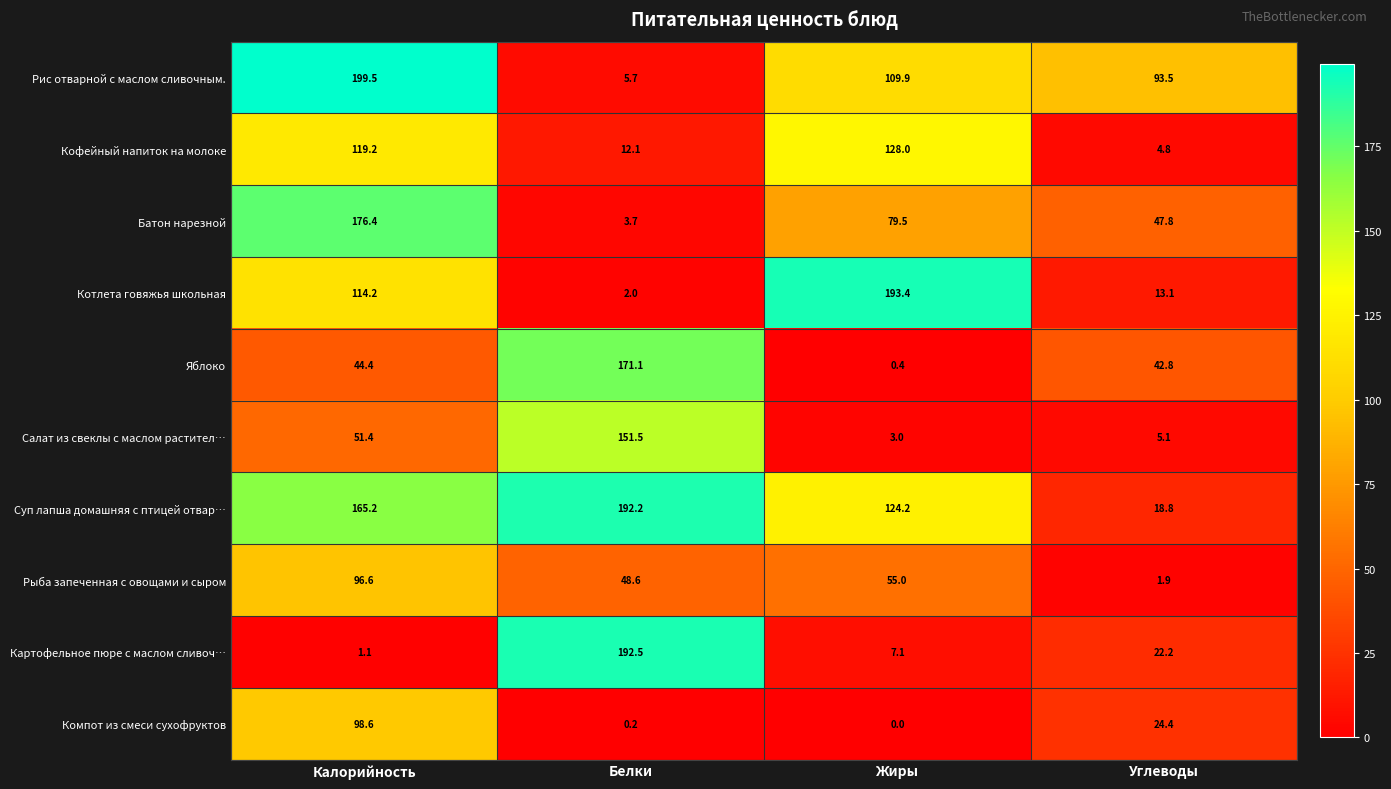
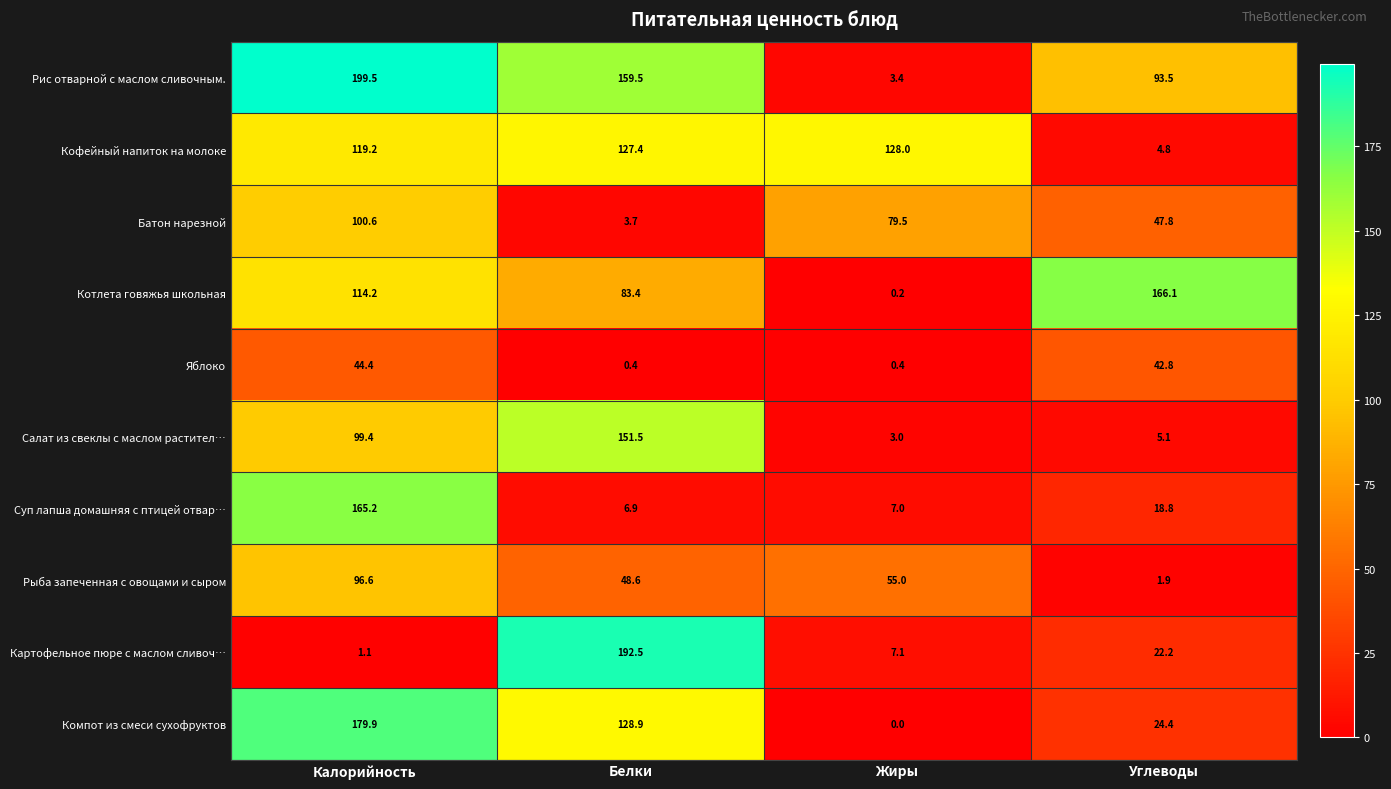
Рис отварной с маслом сливочным., Белки: 5.7 -> 159.5
Рис отварной с маслом сливочным., Жиры: 109.9 -> 3.4
Кофейный напиток на молоке, Белки: 12.1 -> 127.4
Батон нарезной, Калорийность: 176.4 -> 100.6
Котлета говяжья школьная, Белки: 2.0 -> 83.4
Котлета говяжья школьная, Жиры: 193.4 -> 0.2
Котлета говяжья школьная, Углеводы: 13.1 -> 166.1
Яблоко, Белки: 171.1 -> 0.4
Салат из свеклы с маслом растител…, Калорийность: 51.4 -> 99.4
Суп лапша домашняя с птицей отвар…, Белки: 192.2 -> 6.9
Суп лапша домашняя с птицей отвар…, Жиры: 124.2 -> 7.0
Компот из смеси сухофруктов, Калорийность: 98.6 -> 179.9
Компот из смеси сухофруктов, Белки: 0.2 -> 128.9
